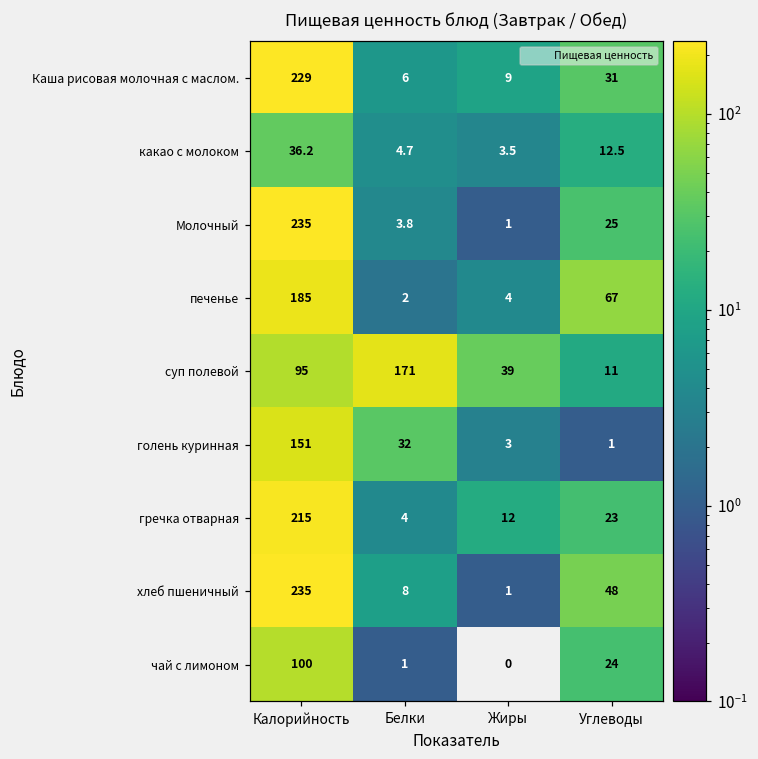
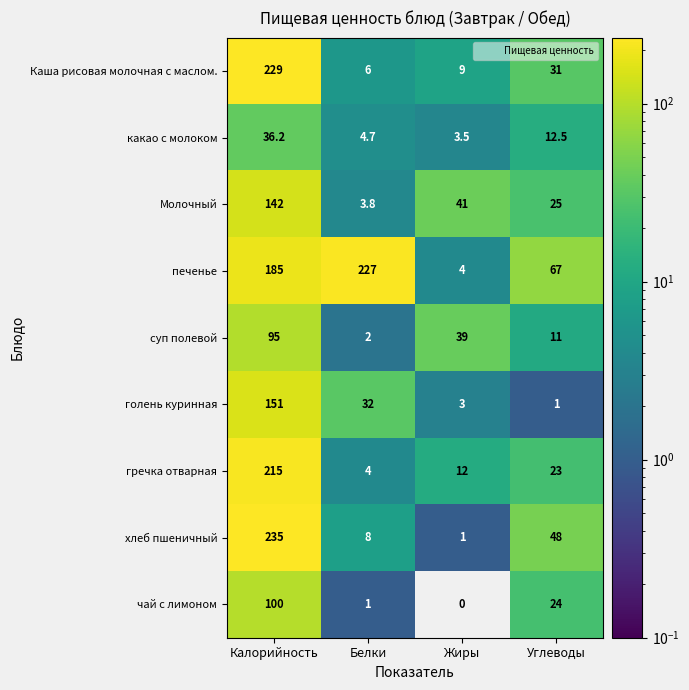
Молочный, Калорийность: 235 -> 142
Молочный, Жиры: 1 -> 41
печенье, Белки: 2 -> 227
суп полевой, Белки: 171 -> 2
